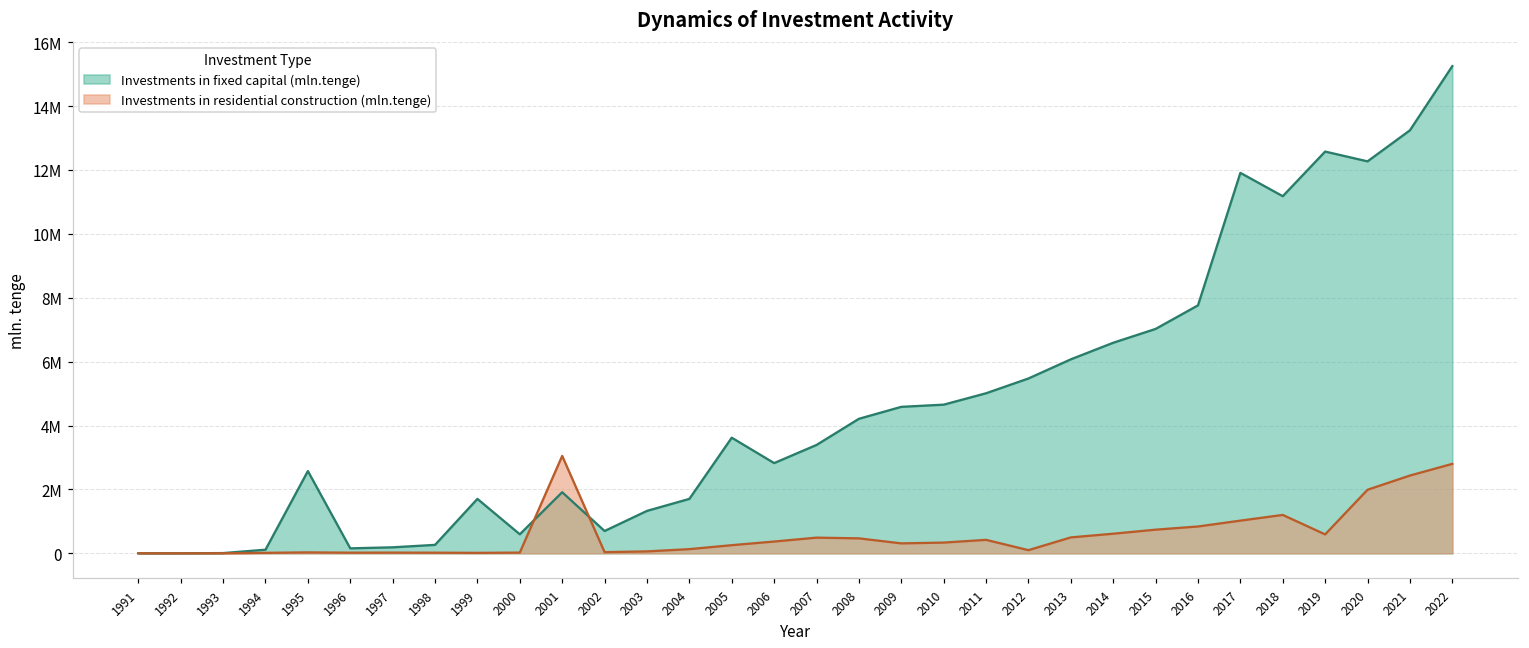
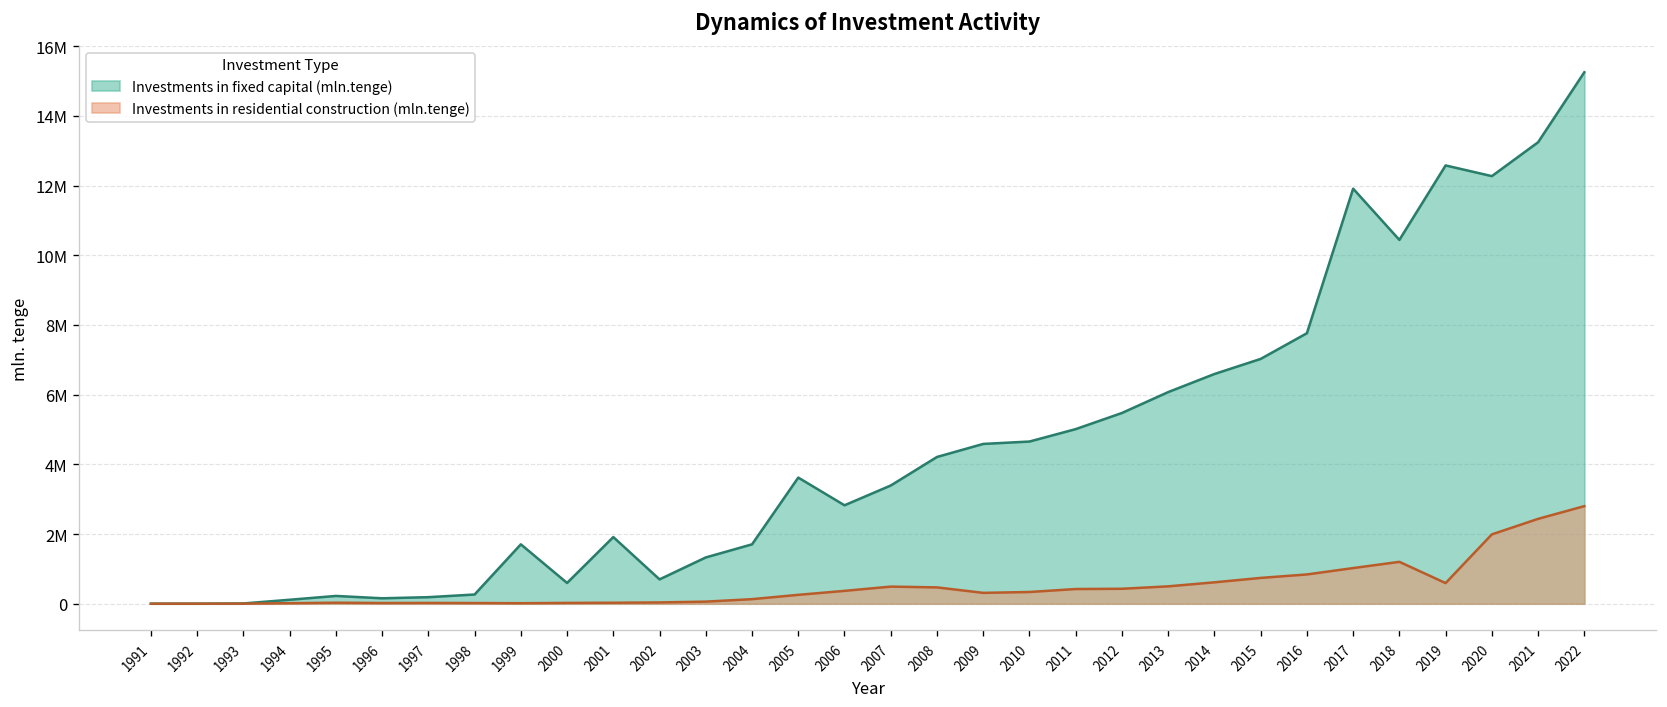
Investments in fixed capital (mln.tenge), 1995: 2600000 -> 200000
Investments in residential construction (mln.tenge), 2001: 3000000 -> 0
Investments in residential construction (mln.tenge), 2012: 100000 -> 400000
Investments in fixed capital (mln.tenge), 2018: 11200000 -> 10400000
